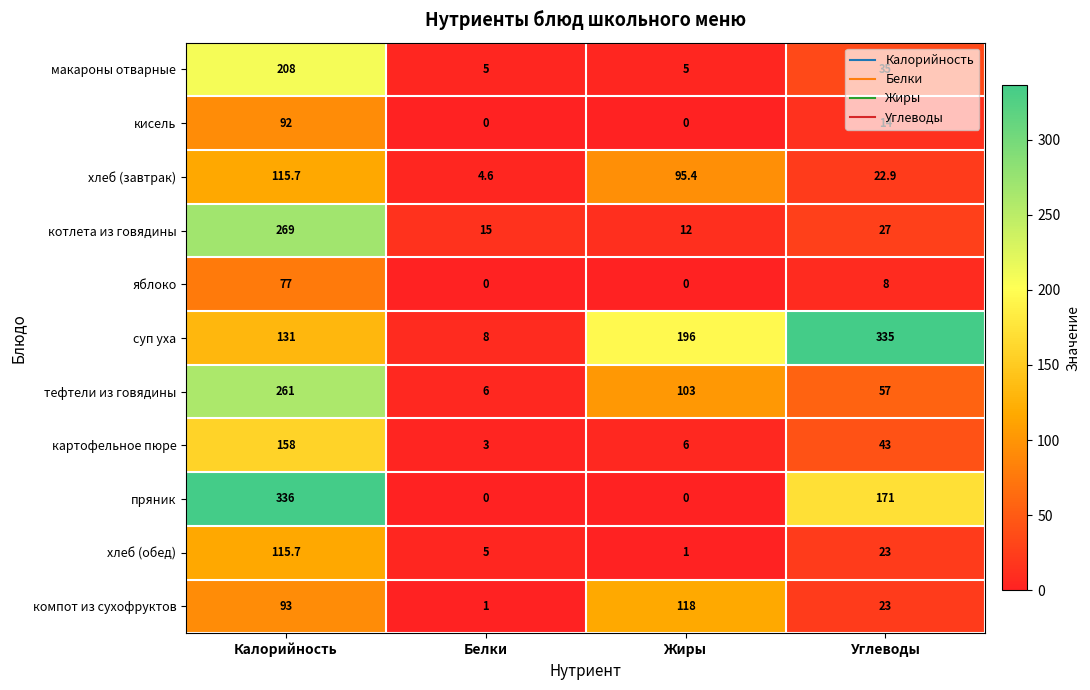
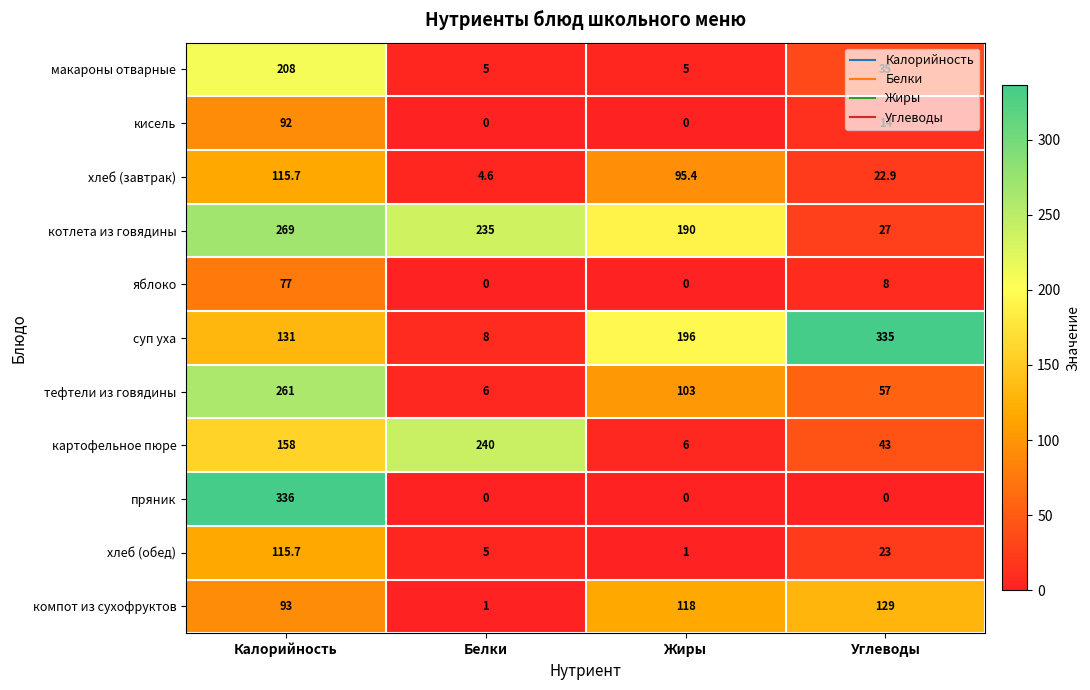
котлета из говядины, Белки: 15 -> 235
котлета из говядины, Жиры: 12 -> 190
картофельное пюре, Белки: 3 -> 240
пряник, Углеводы: 171 -> 0
компот из сухофруктов, Углеводы: 23 -> 129
